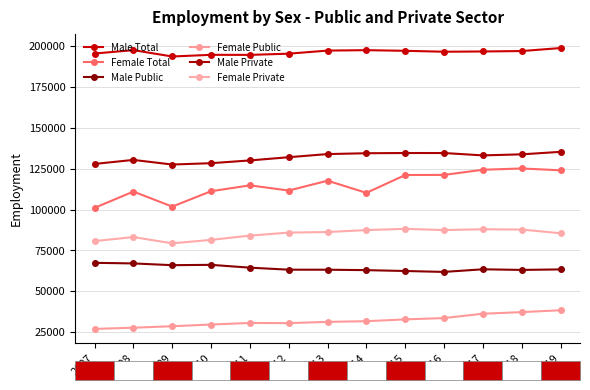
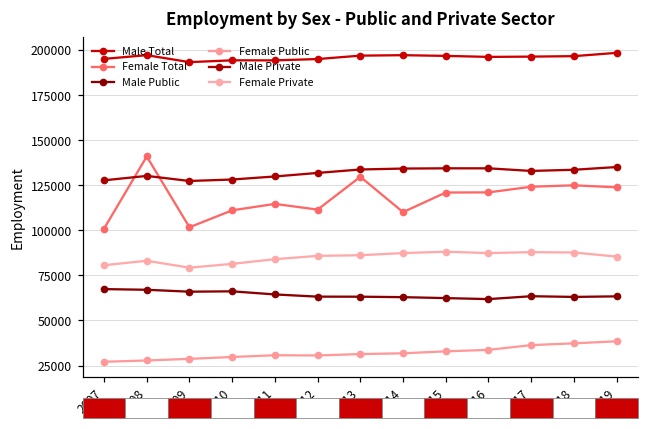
Female Total, 2008: 111000 -> 141000
Female Total, 2013: 118000 -> 130000
